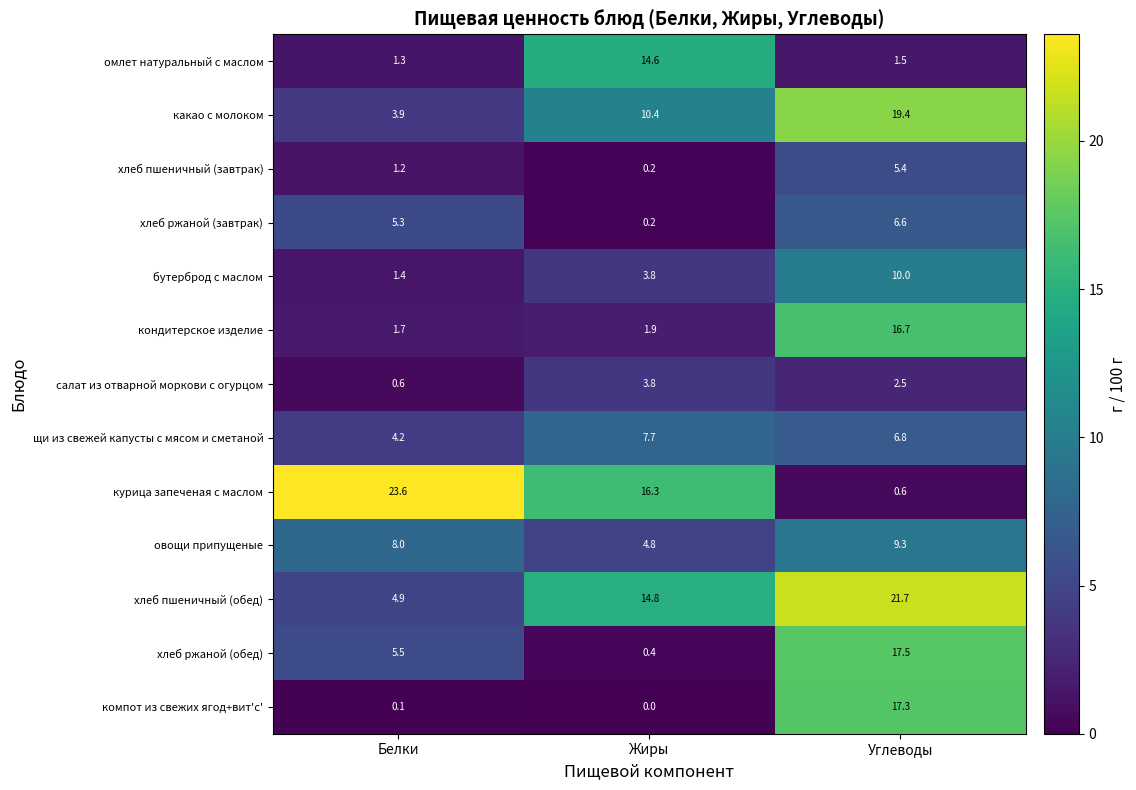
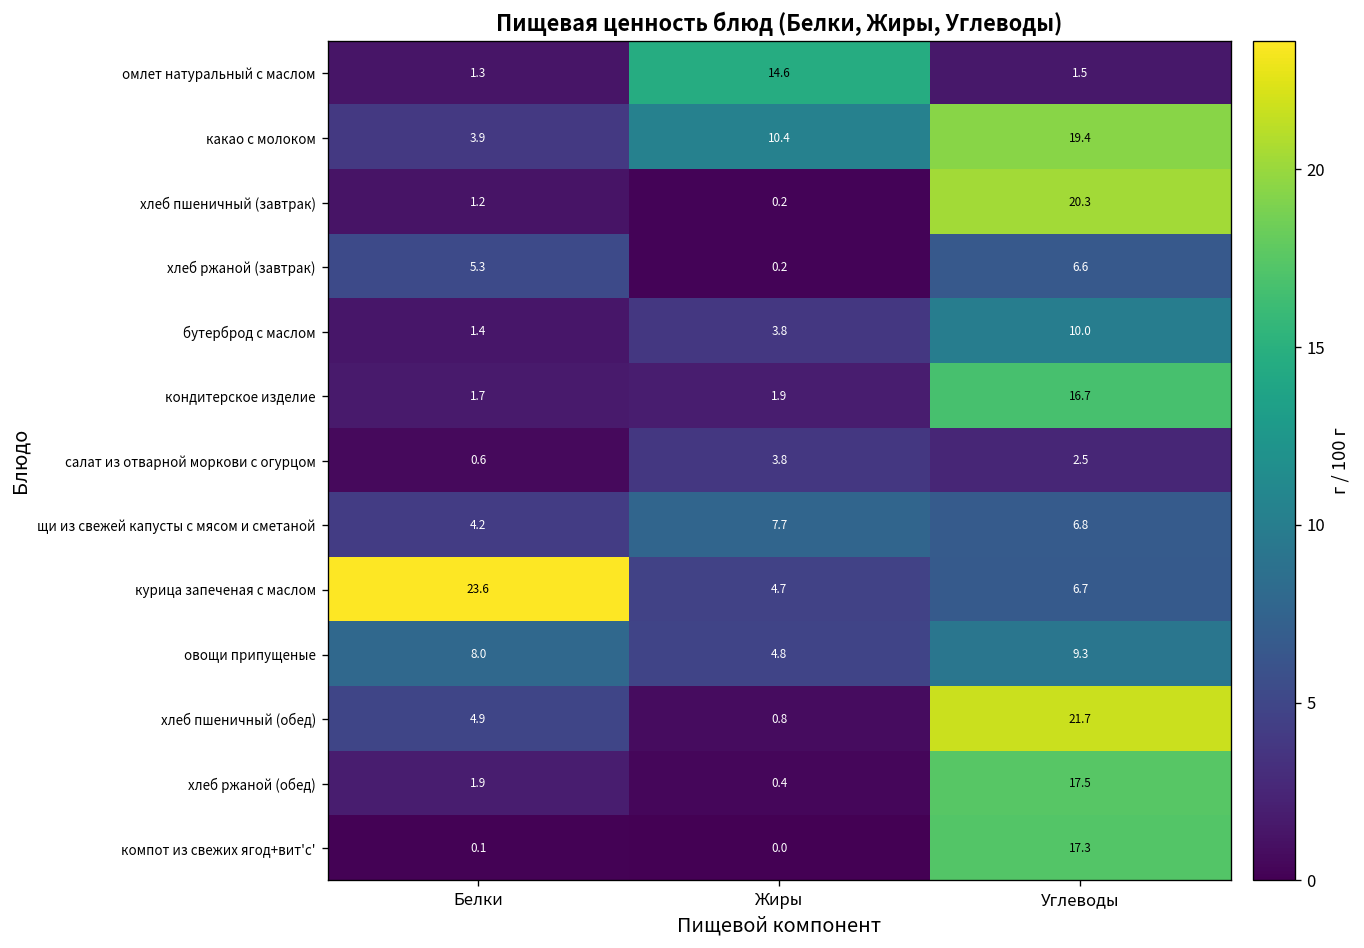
хлеб пшеничный (завтрак), Углеводы: 5.4 -> 20.3
курица запеченая с маслом, Жиры: 16.3 -> 4.7
курица запеченая с маслом, Углеводы: 0.6 -> 6.7
хлеб пшеничный (обед), Жиры: 14.8 -> 0.8
хлеб ржаной (обед), Белки: 5.5 -> 1.9
